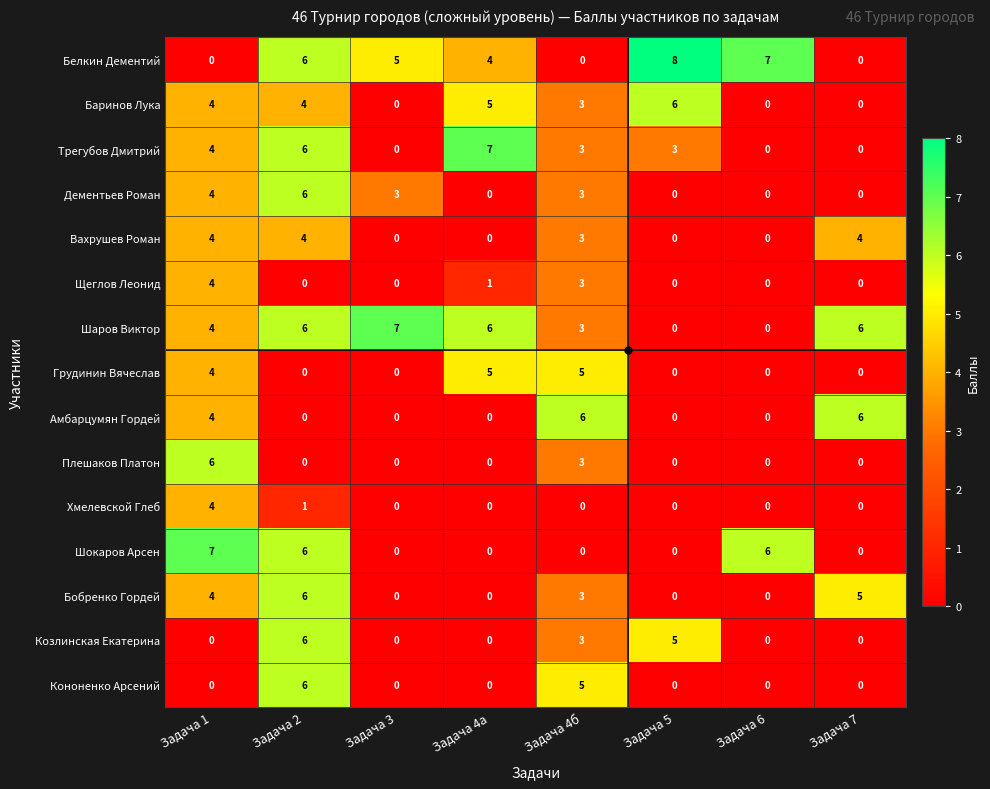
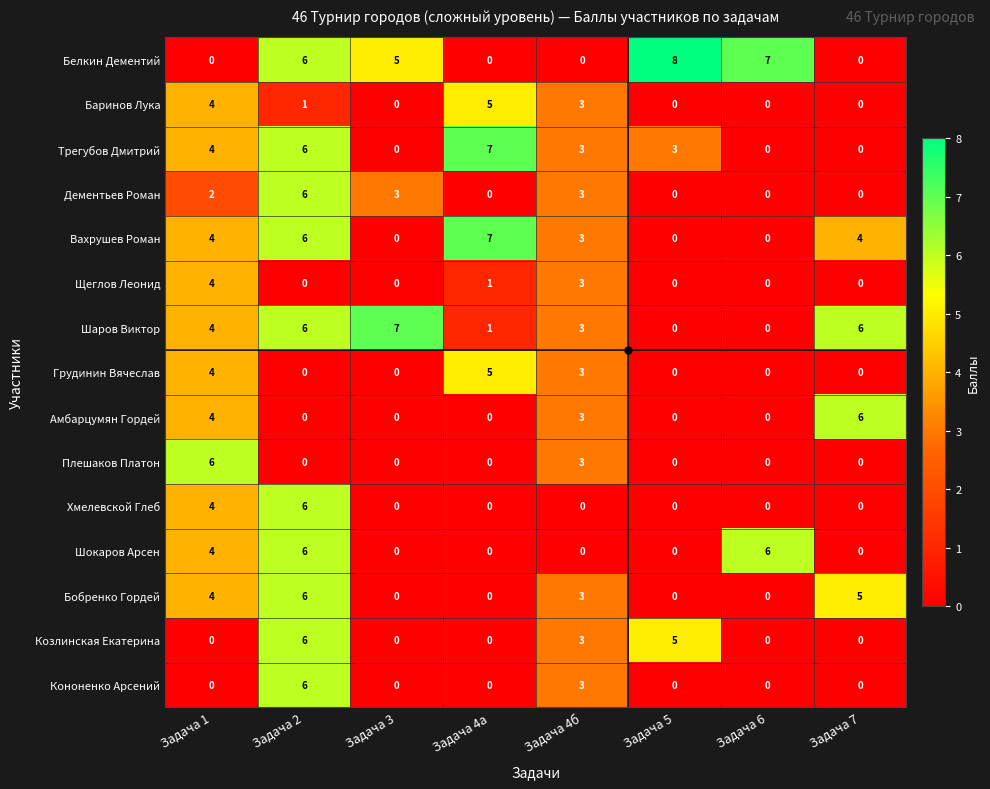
Белкин Дементий, Задача 4а: 4 -> 0
Баринов Лука, Задача 2: 4 -> 1
Баринов Лука, Задача 5: 6 -> 0
Дементьев Роман, Задача 1: 4 -> 2
Вахрушев Роман, Задача 2: 4 -> 6
Вахрушев Роман, Задача 4а: 0 -> 7
Шаров Виктор, Задача 4а: 6 -> 1
Грудинин Вячеслав, Задача 4б: 5 -> 3
Амбарцумян Гордей, Задача 4б: 6 -> 3
Хмелевской Глеб, Задача 2: 1 -> 6
Шокаров Арсен, Задача 1: 7 -> 4
Кононенко Арсений, Задача 4б: 5 -> 3
